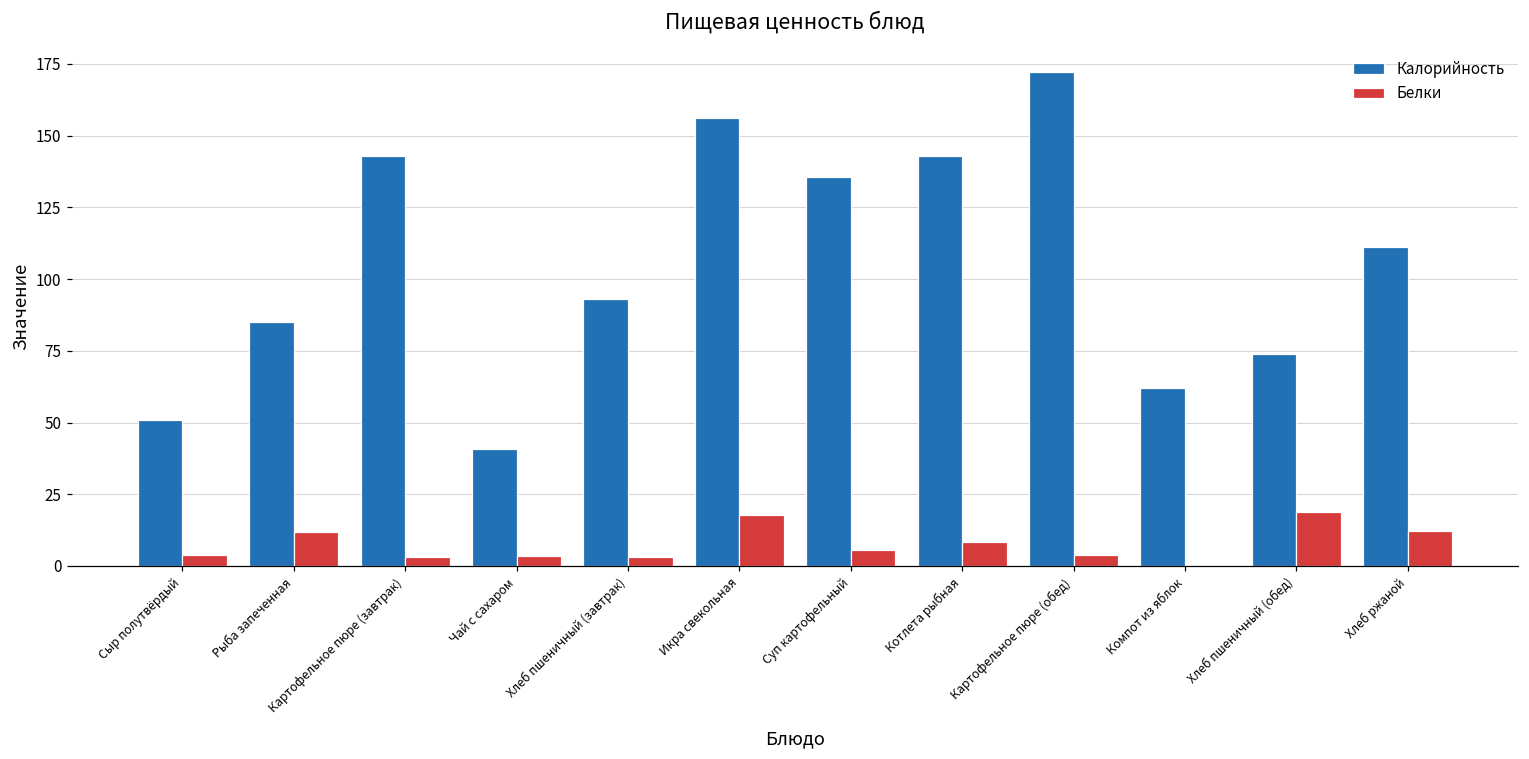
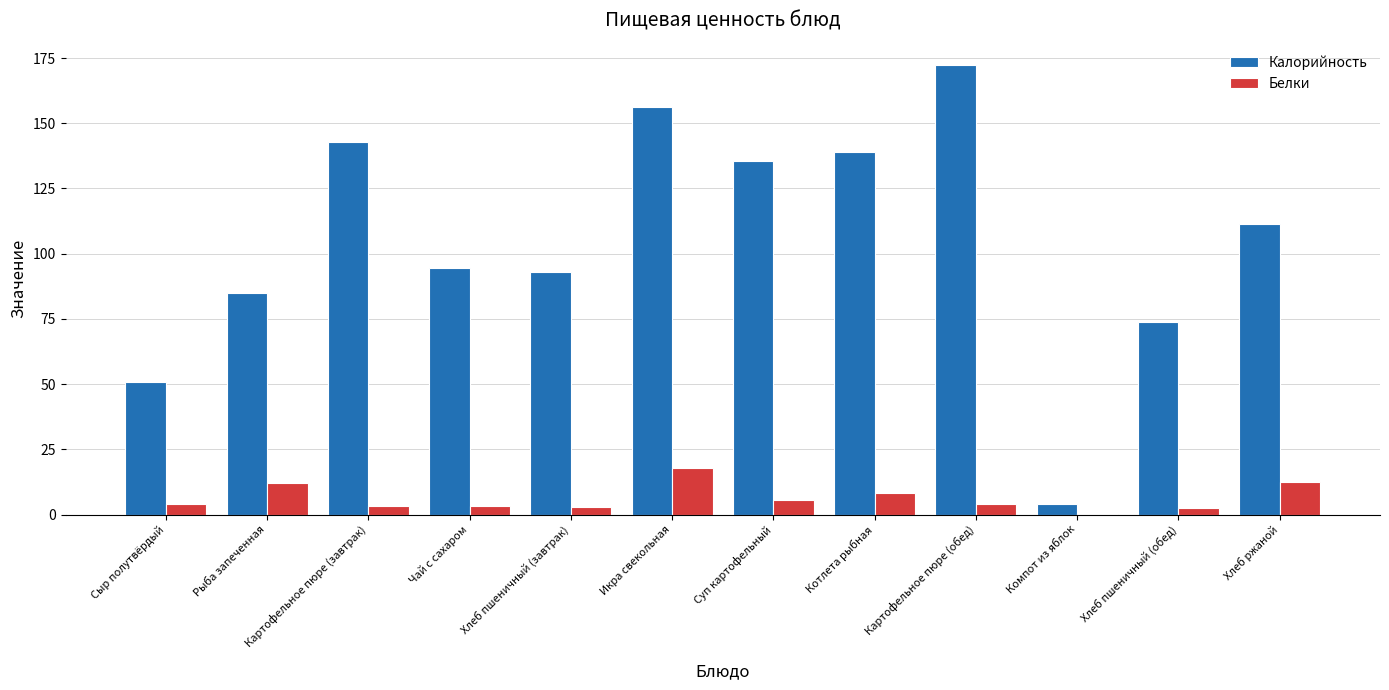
Калорийность, Чай с сахаром: 41 -> 94
Калорийность, Котлета рыбная: 143 -> 139
Калорийность, Компот из яблок: 62 -> 4
Белки, Хлеб пшеничный (обед): 19 -> 2
